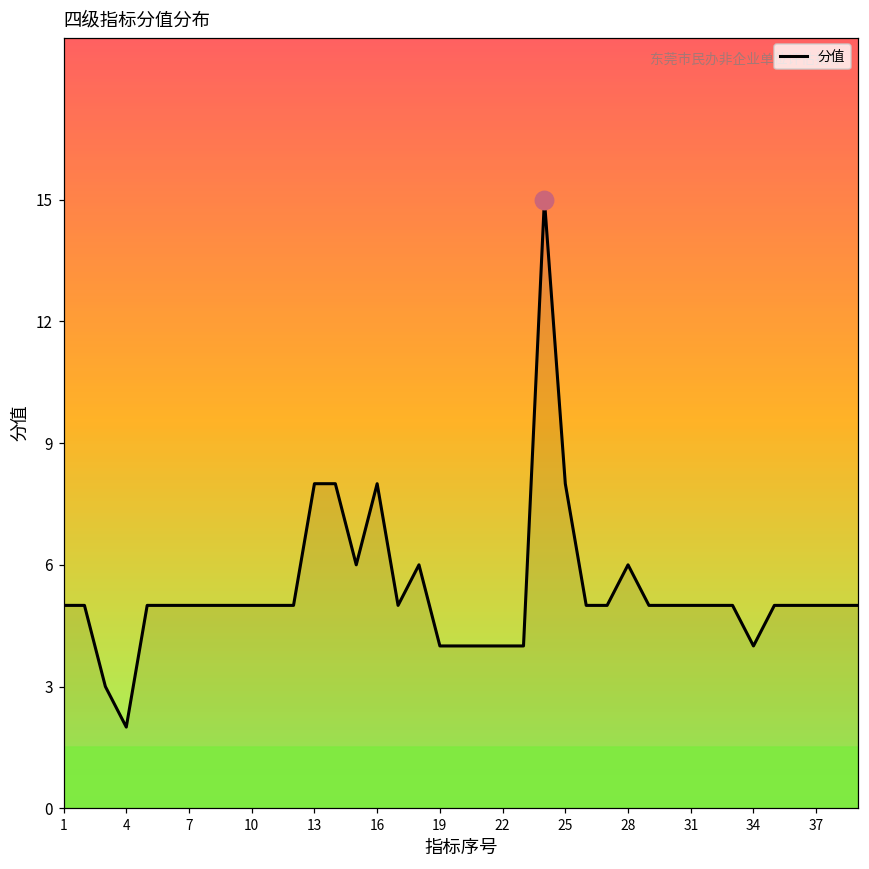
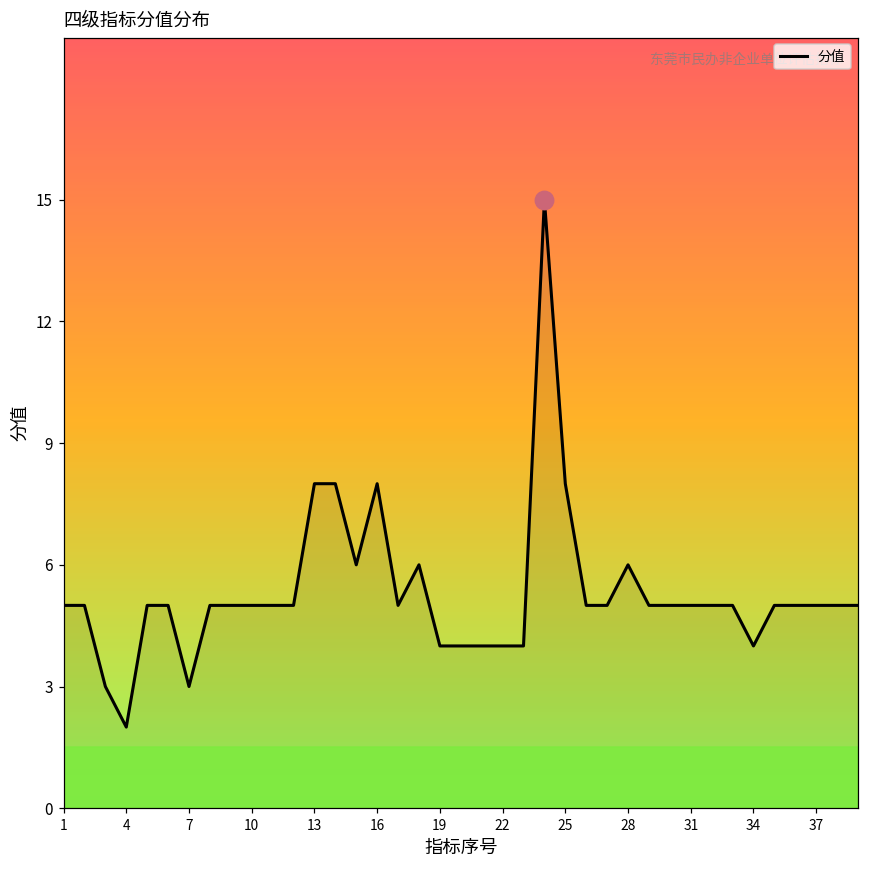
分值, 7: 5 -> 3
